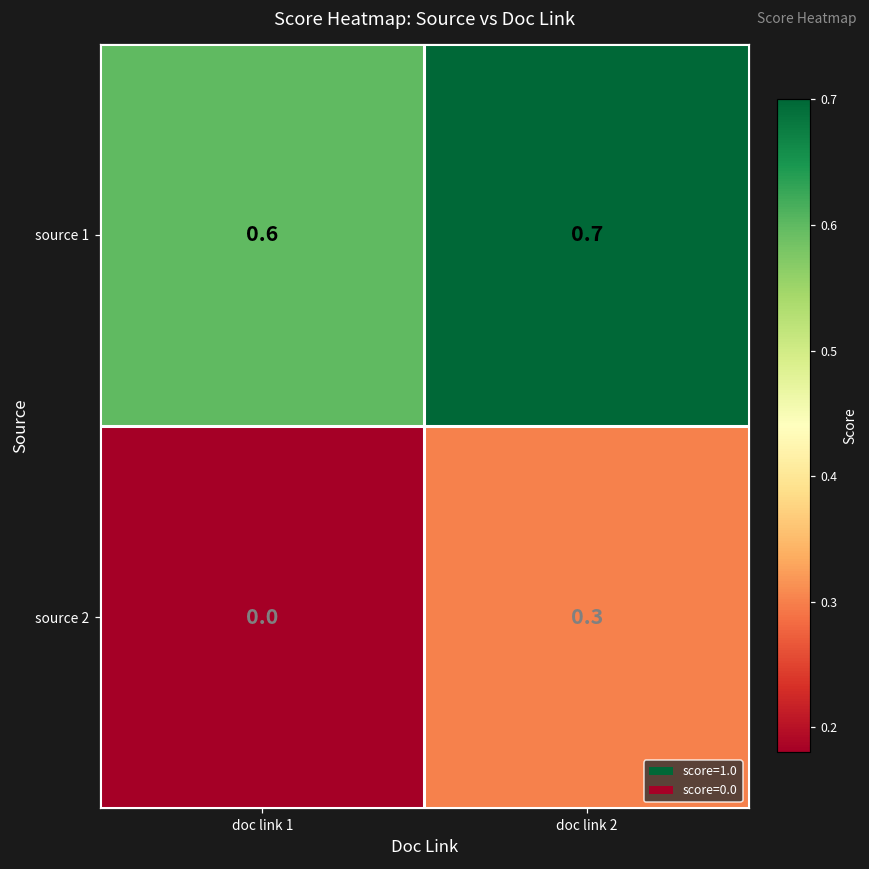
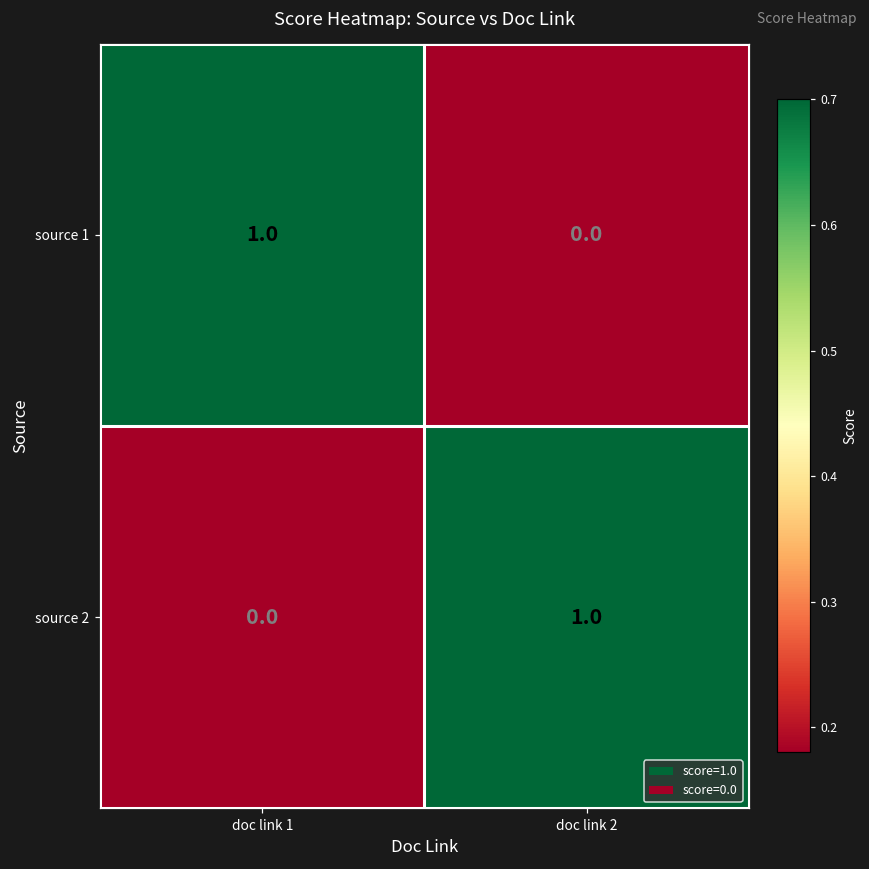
source 1, doc link 1: 0.6 -> 1.0
source 1, doc link 2: 0.7 -> 0.0
source 2, doc link 2: 0.3 -> 1.0
